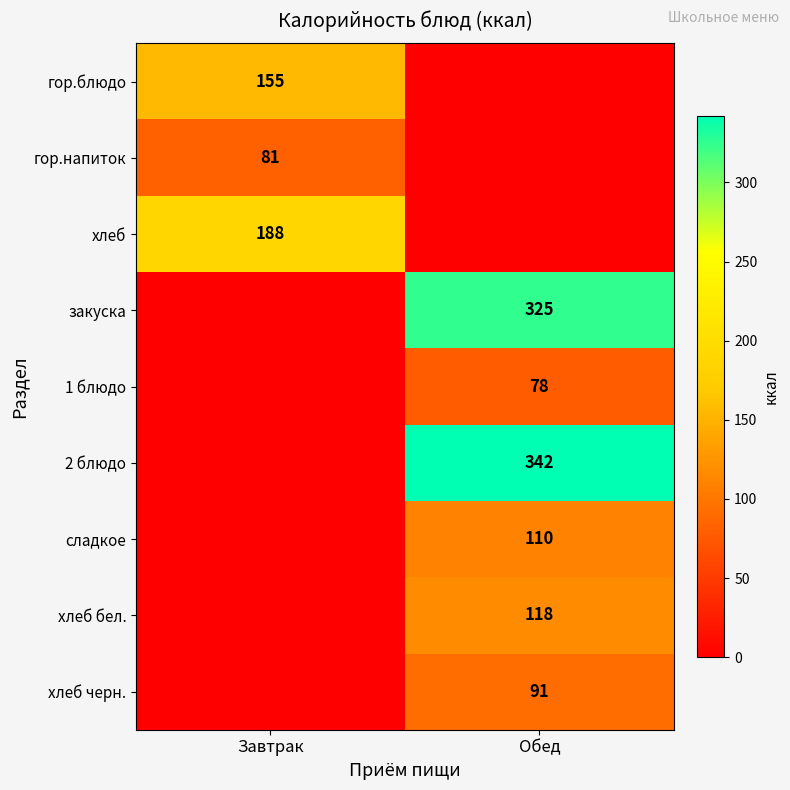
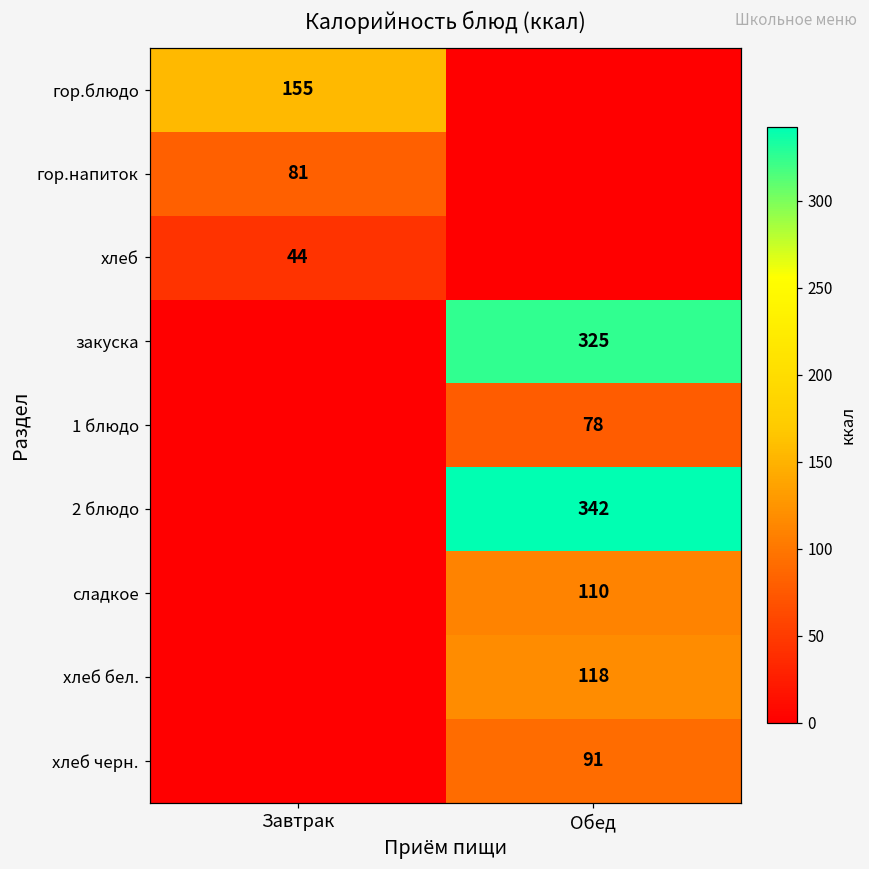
хлеб, Завтрак: 188 -> 44
